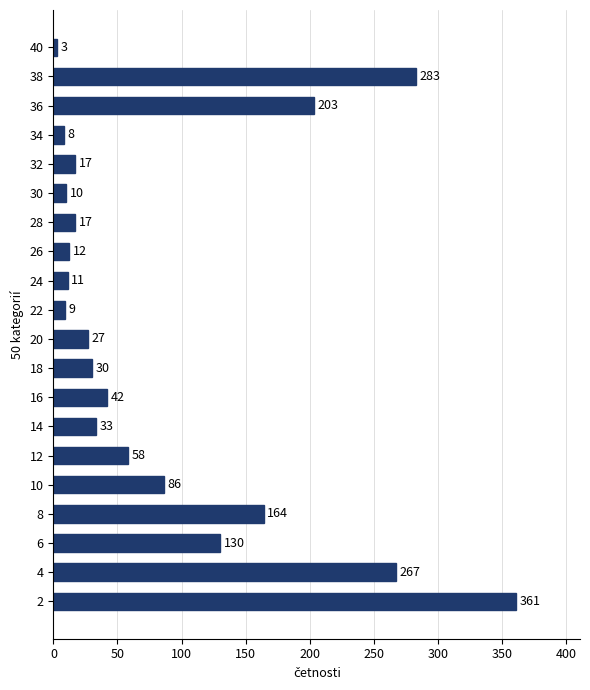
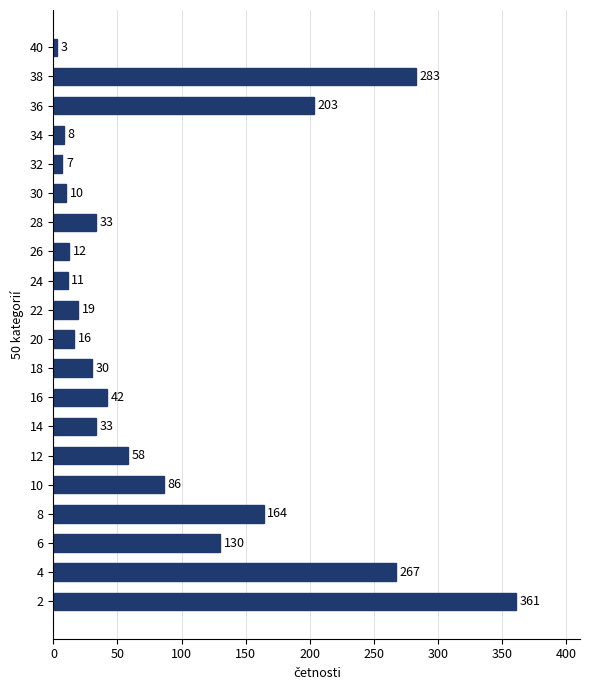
32: 17 -> 7
28: 17 -> 33
22: 9 -> 19
20: 27 -> 16
